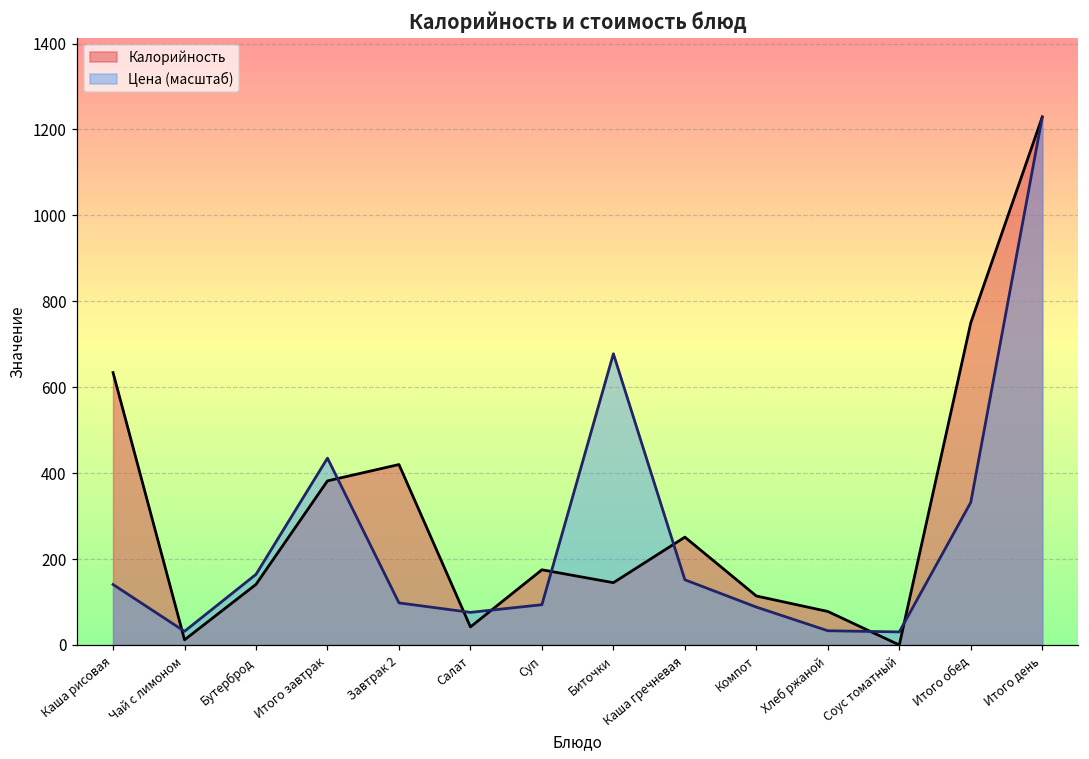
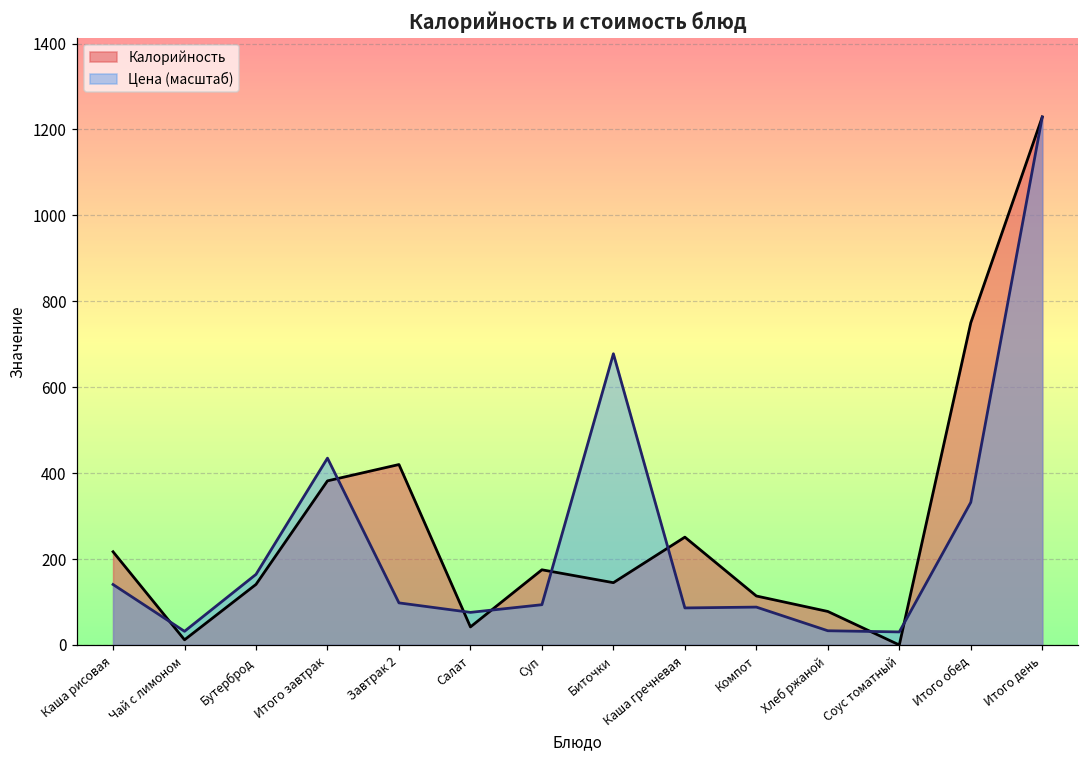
Калорийность, Каша рисовая: 630 -> 220
Цена (масштаб), Каша гречневая: 150 -> 90
